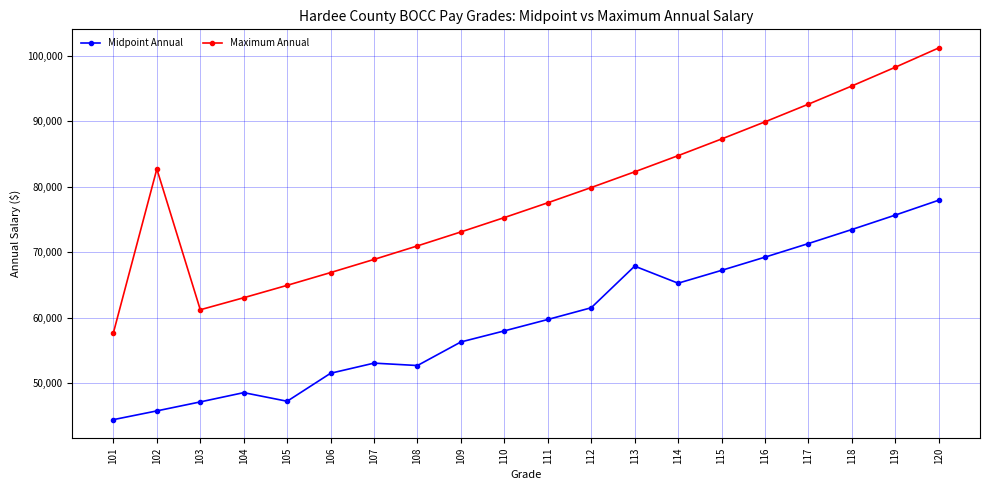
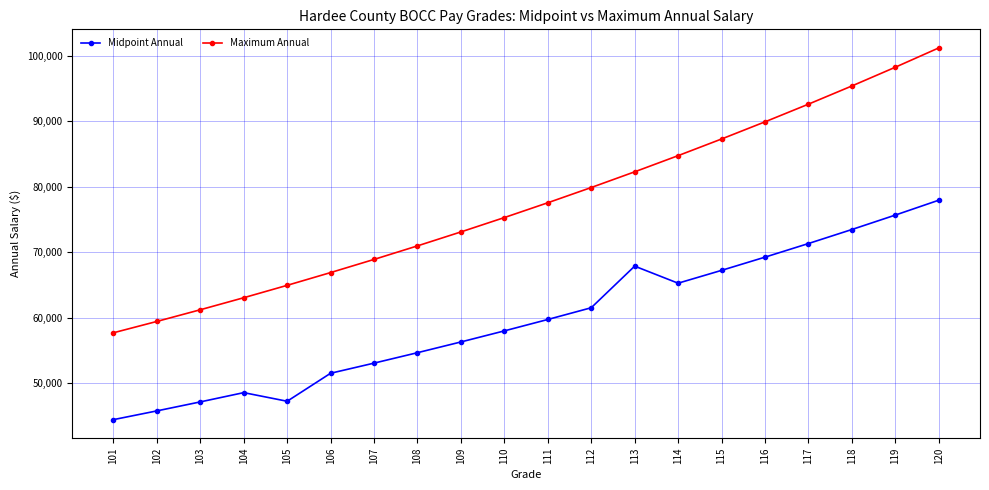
Maximum Annual, 102: 83,000 -> 59,000
Midpoint Annual, 108: 53,000 -> 55,000
